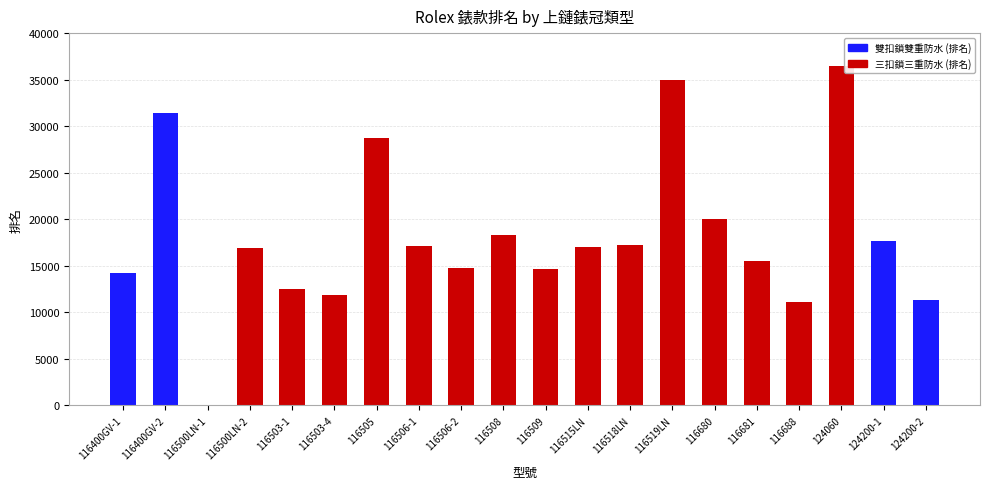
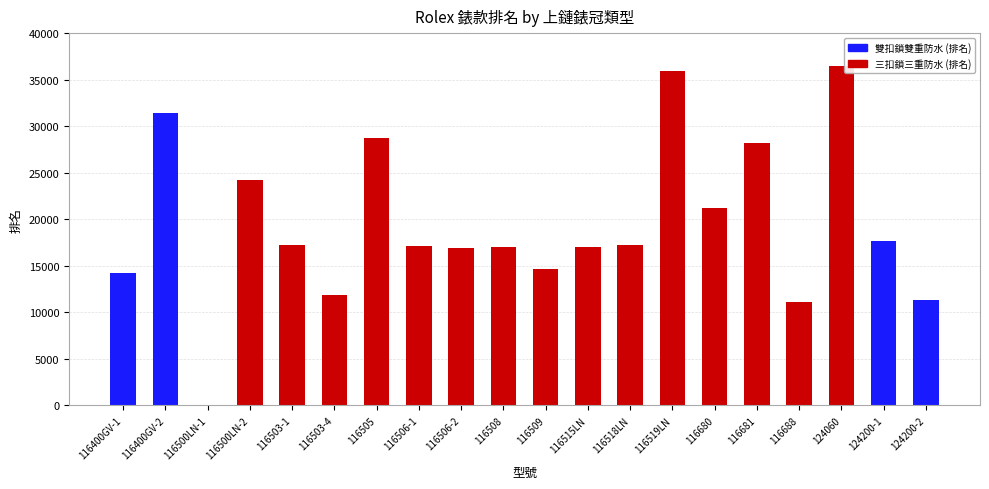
116500LN-2: 17000 -> 24000
116503-1: 13000 -> 17000
116506-2: 15000 -> 17000
116508: 18000 -> 17000
116519LN: 35000 -> 36000
116680: 20000 -> 21000
116681: 16000 -> 28000
